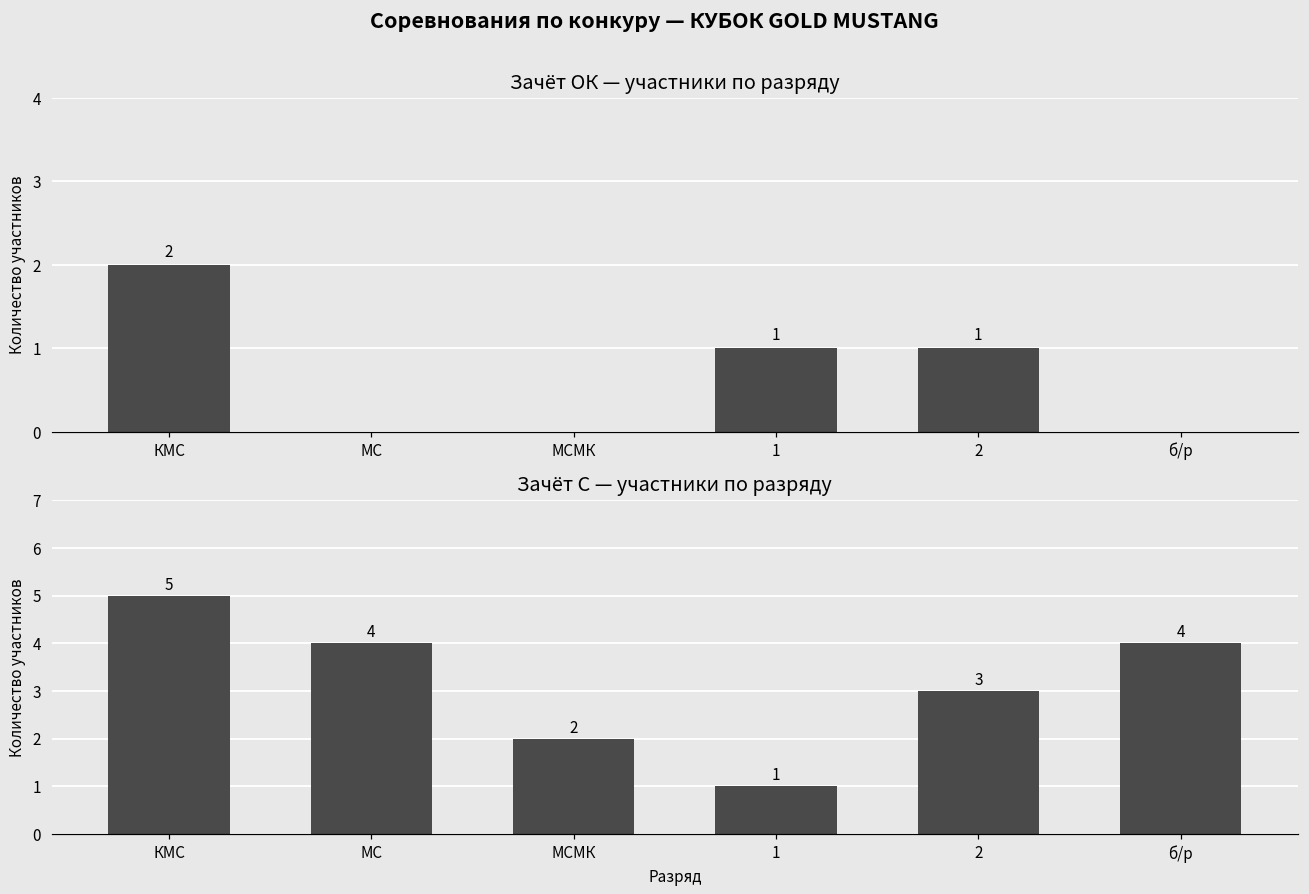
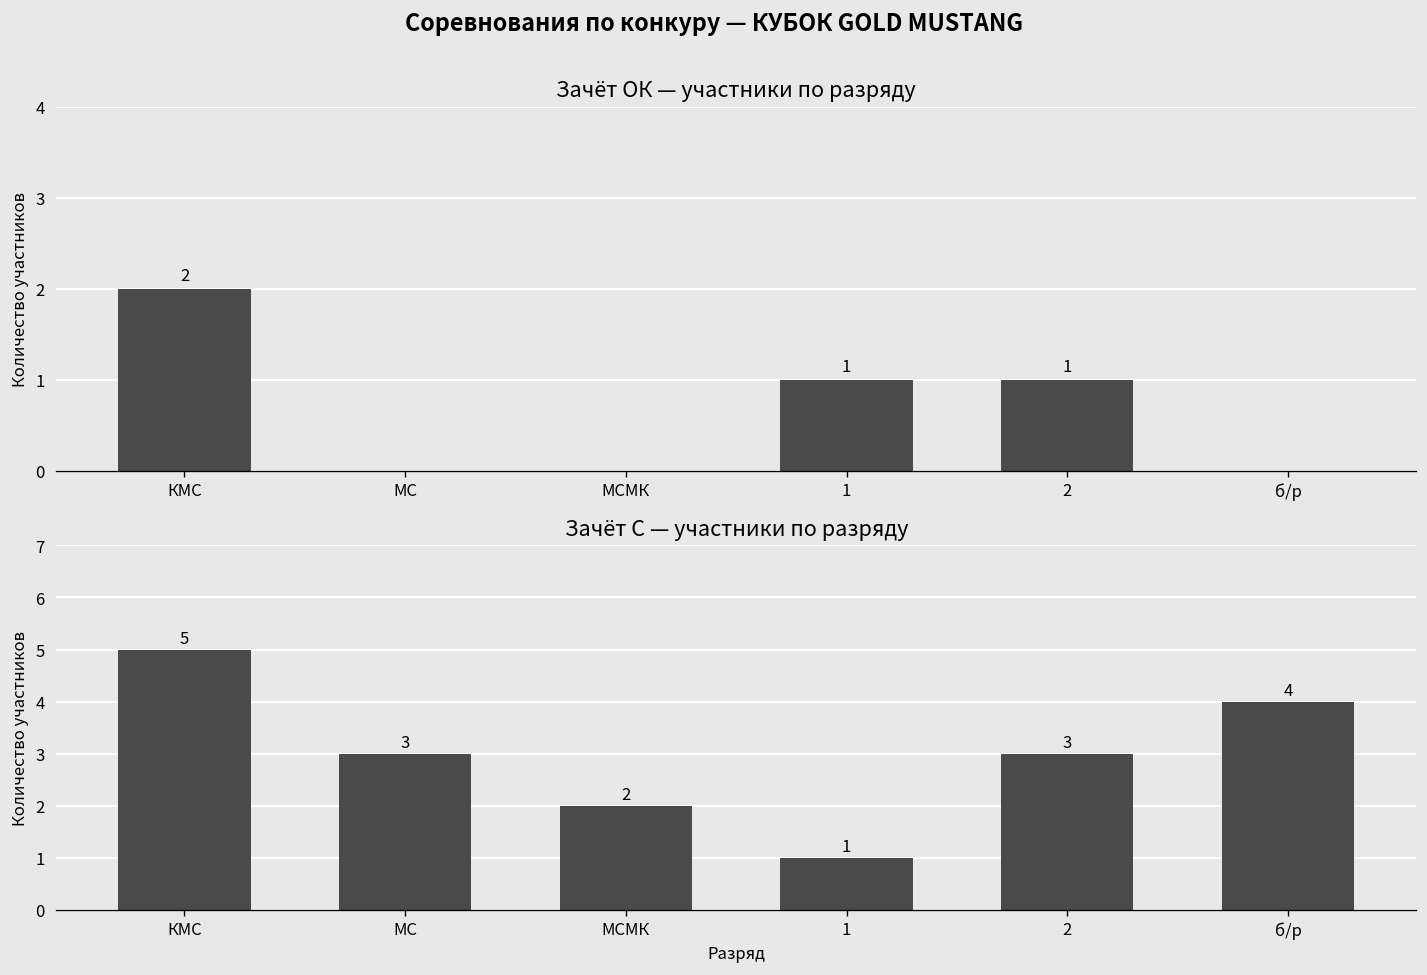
Зачёт С — участники по разряду, МС: 4 -> 3
